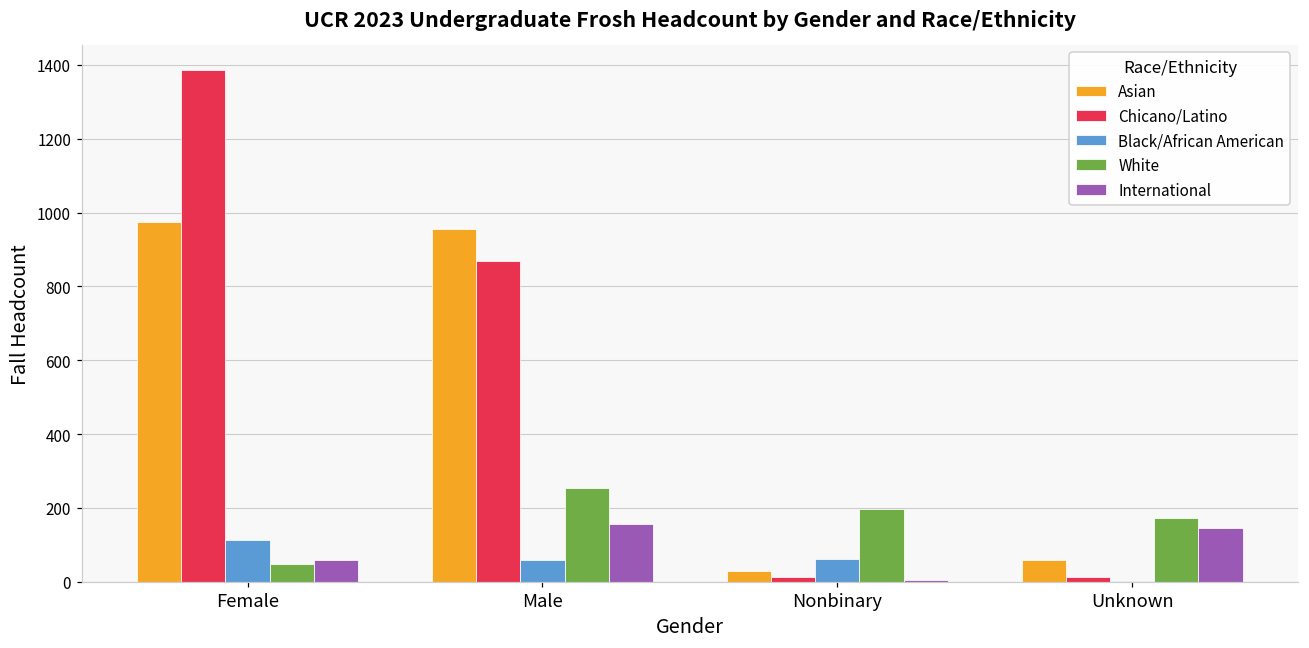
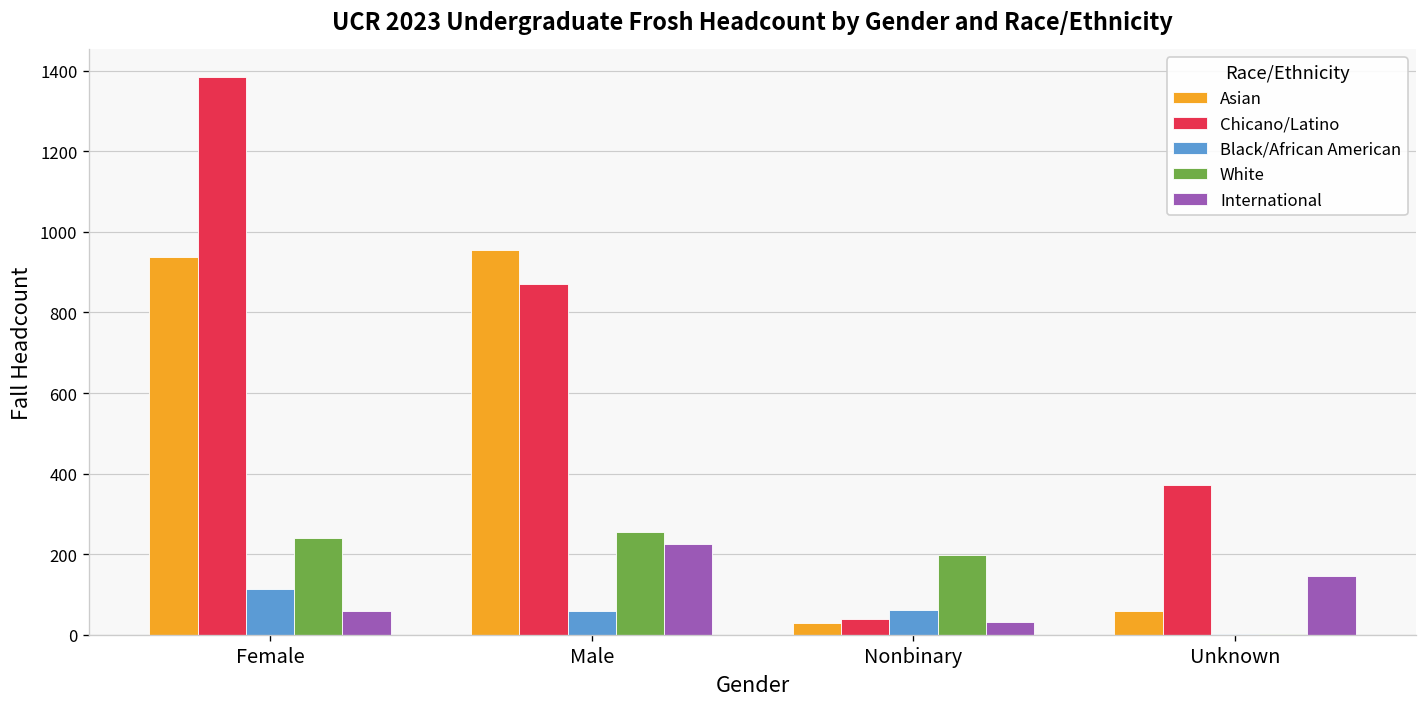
Asian, Female: 970 -> 940
White, Female: 50 -> 240
International, Male: 160 -> 220
Chicano/Latino, Nonbinary: 10 -> 40
International, Nonbinary: 0 -> 30
Chicano/Latino, Unknown: 10 -> 370
White, Unknown: 170 -> 0
